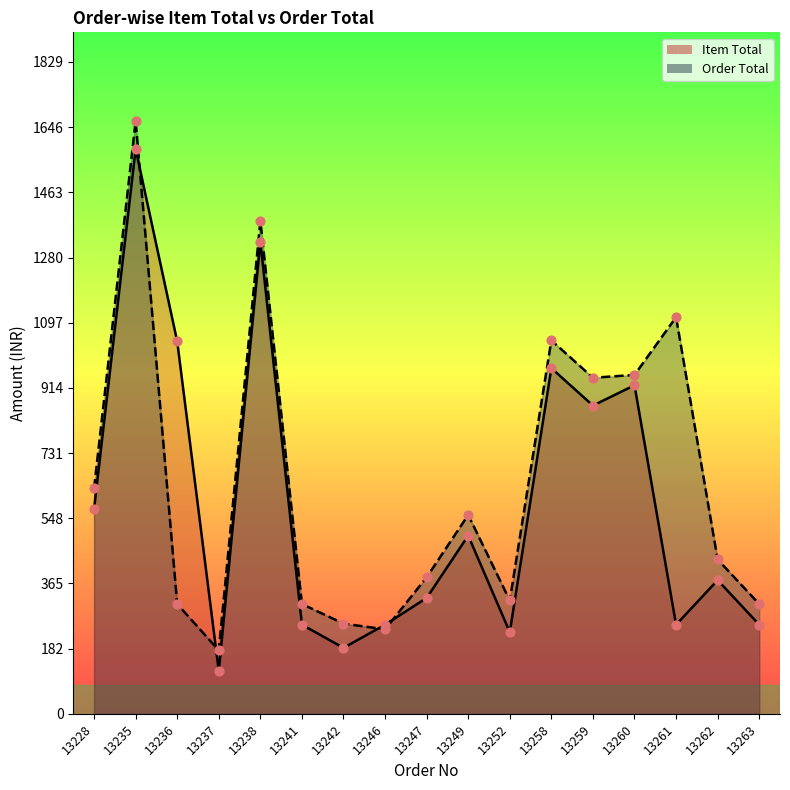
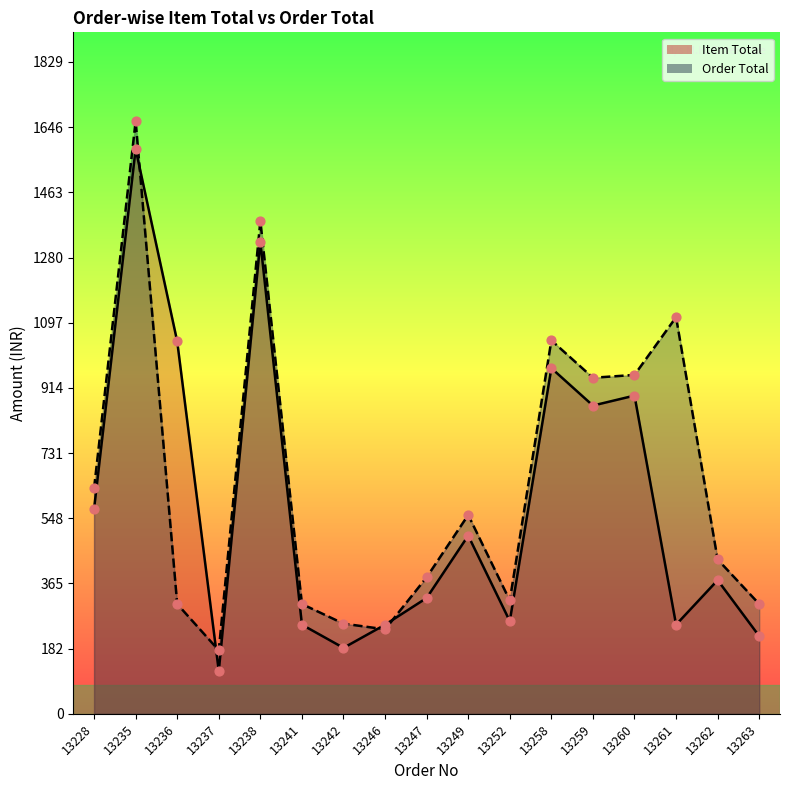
Item Total, 13252: 230 -> 260
Item Total, 13260: 920 -> 890
Item Total, 13263: 250 -> 220
